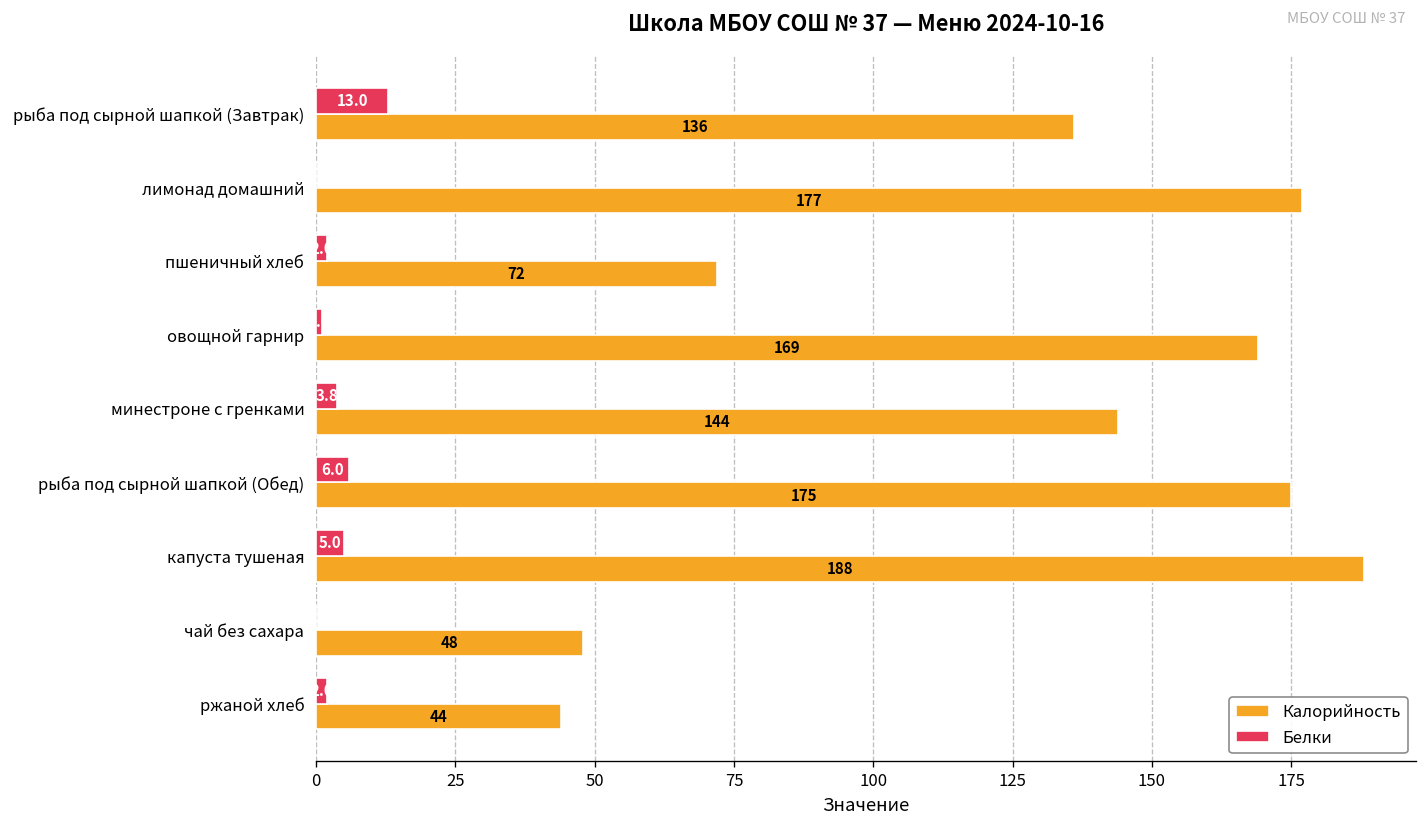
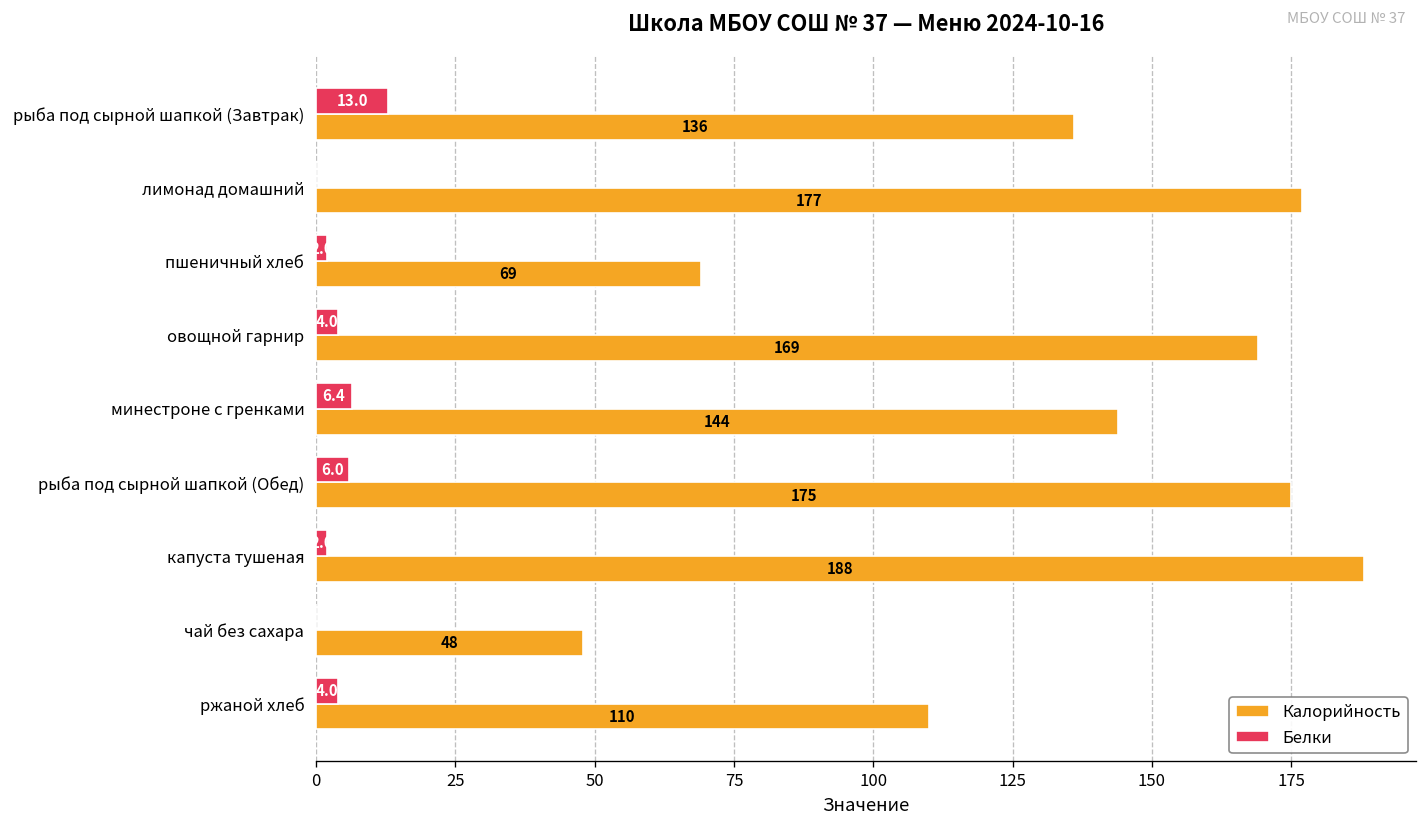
Калорийность, пшеничный хлеб: 72 -> 69
Белки, овощной гарнир: 1 -> 4
Белки, минестроне с гренками: 3.8 -> 6.4
Белки, капуста тушеная: 5 -> 2
Белки, ржаной хлеб: 2 -> 4
Калорийность, ржаной хлеб: 44 -> 110
